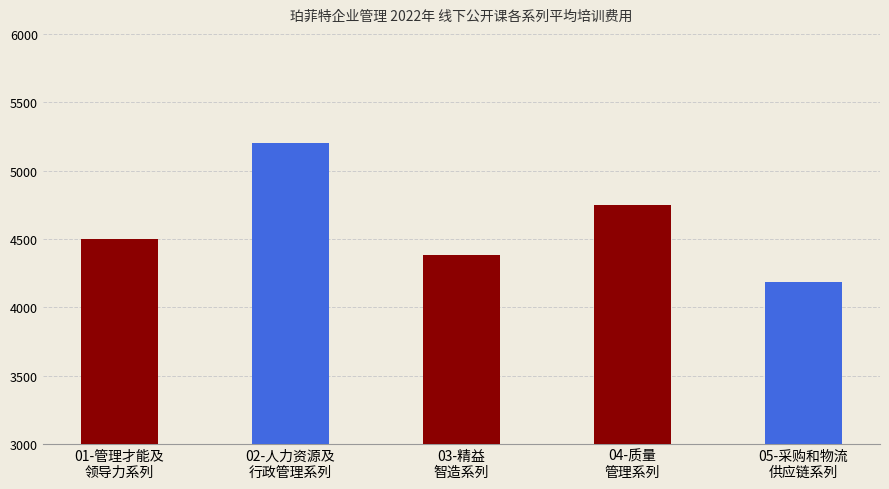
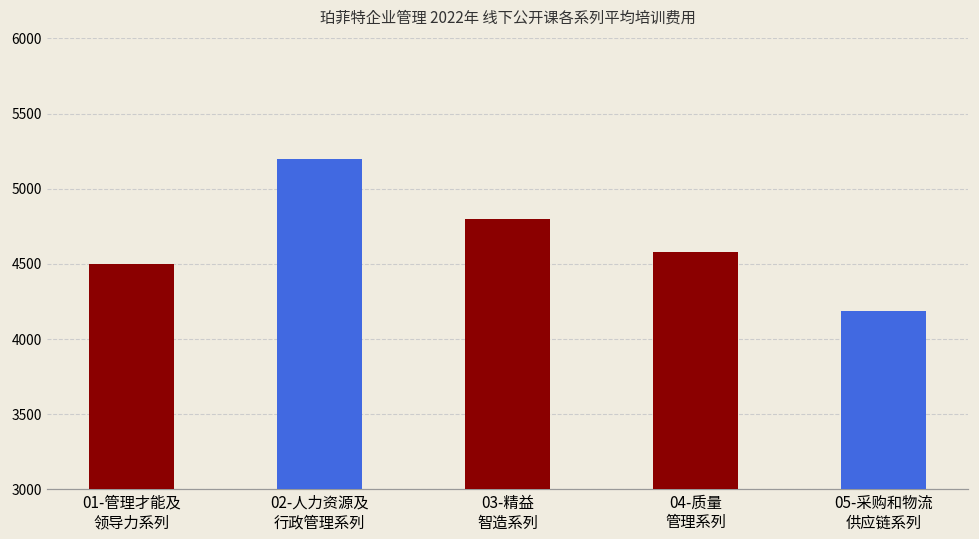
03-精益 智造系列: 4380 -> 4800
04-质量 管理系列: 4750 -> 4580
